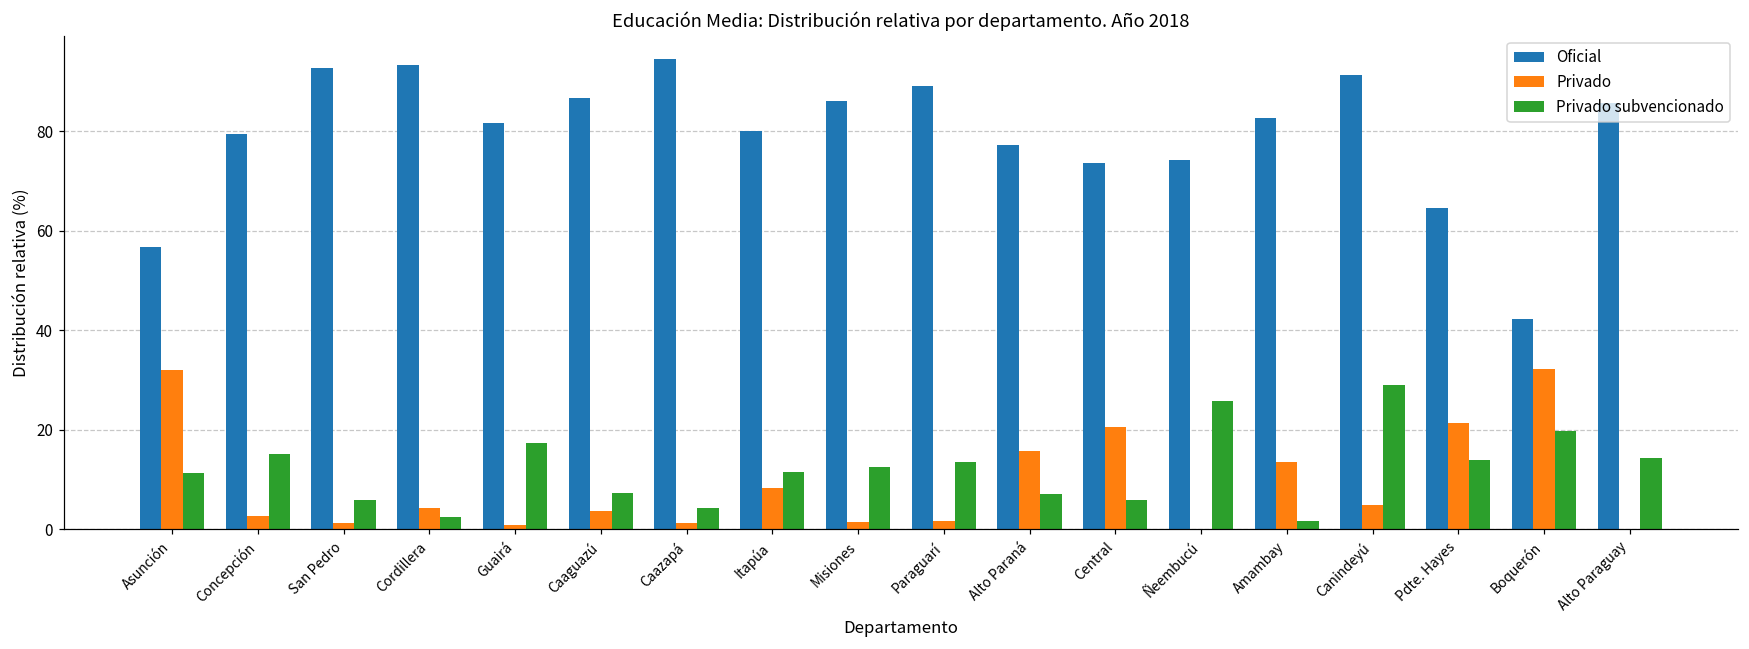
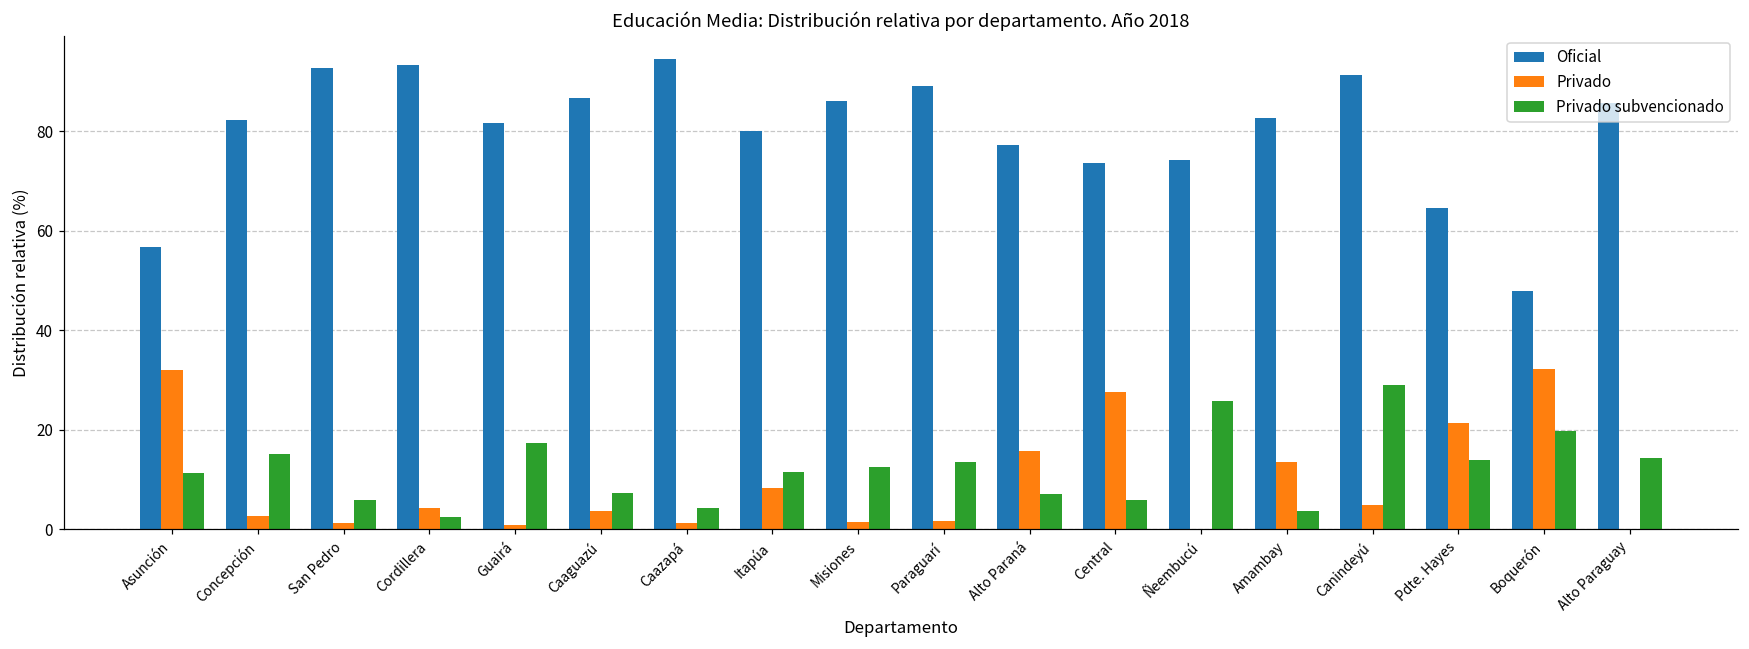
Oficial, Concepción: 79 -> 82
Privado, Central: 21 -> 28
Privado subvencionado, Amambay: 2 -> 4
Oficial, Boquerón: 42 -> 48
